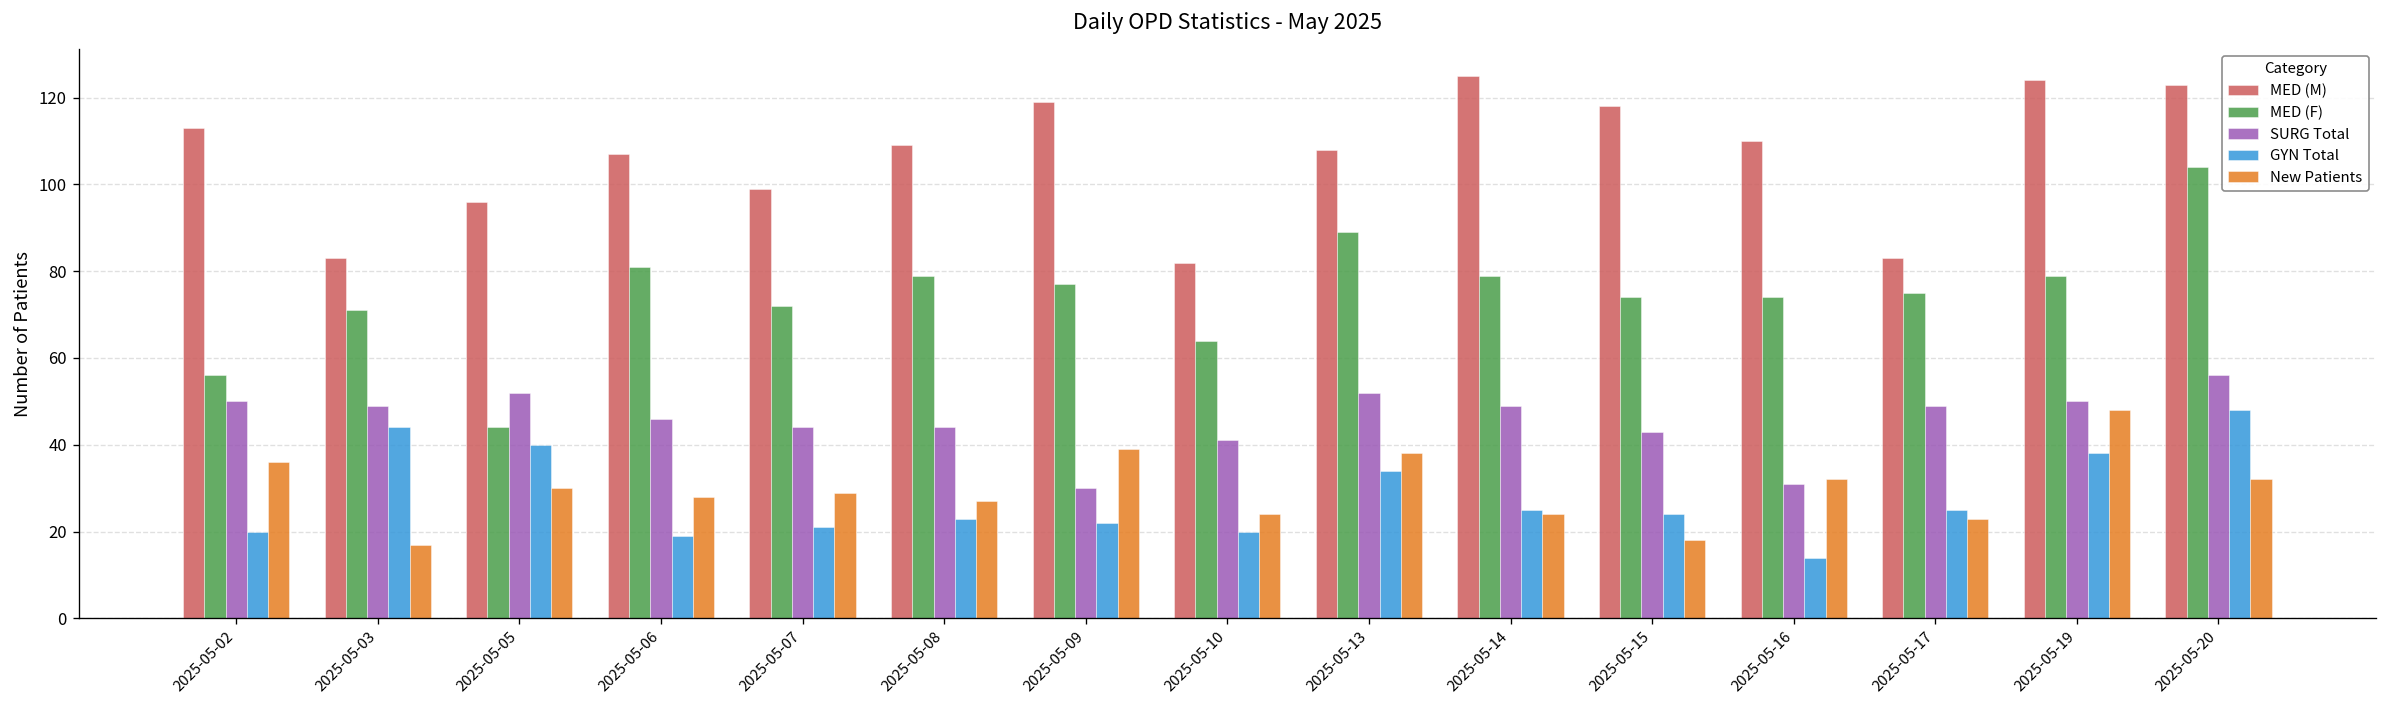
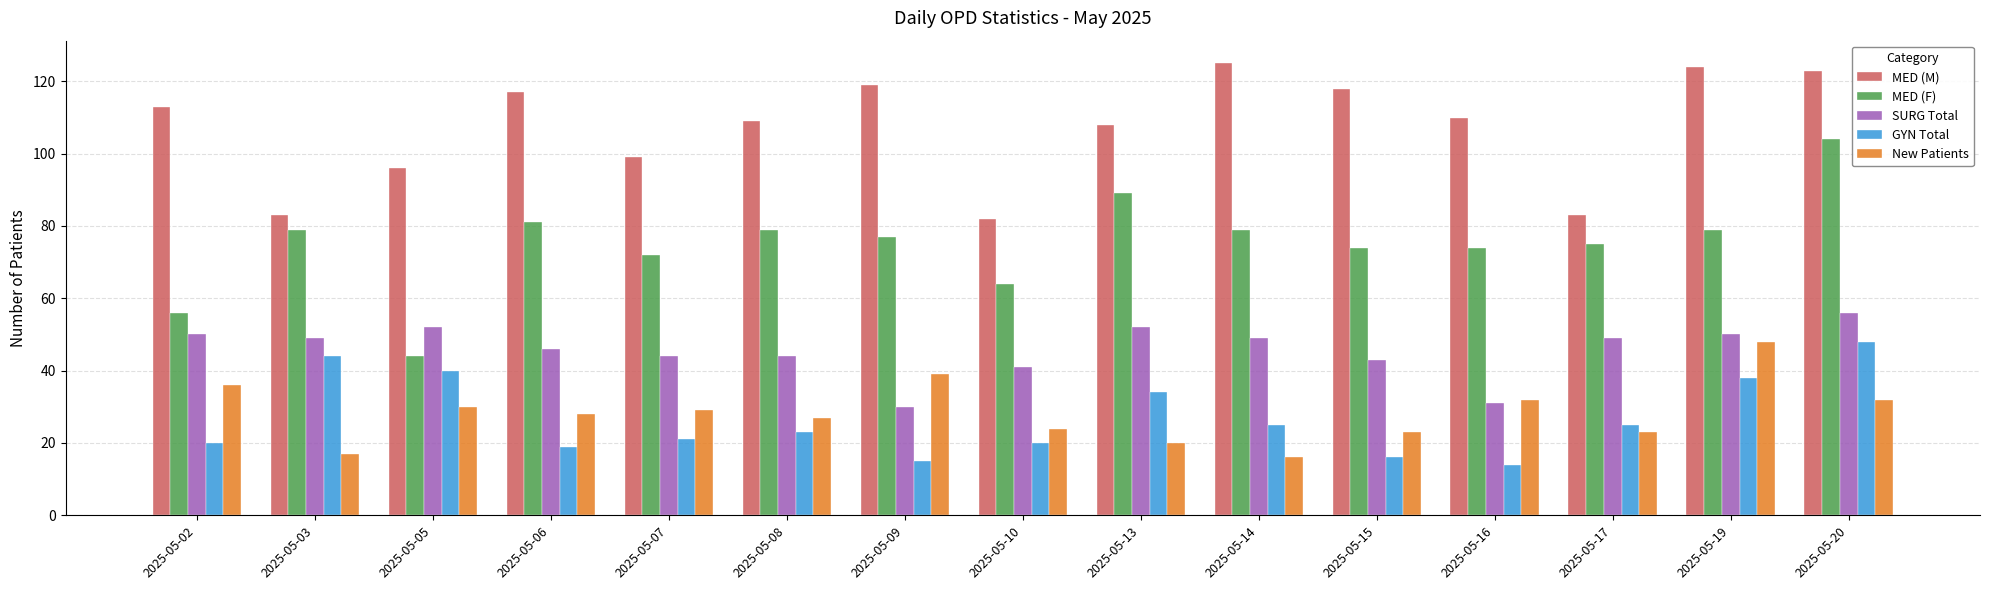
MED (F), 2025-05-03: 71 -> 79
MED (M), 2025-05-06: 107 -> 117
GYN Total, 2025-05-09: 22 -> 15
New Patients, 2025-05-13: 38 -> 20
New Patients, 2025-05-14: 24 -> 16
GYN Total, 2025-05-15: 24 -> 16
New Patients, 2025-05-15: 18 -> 23
